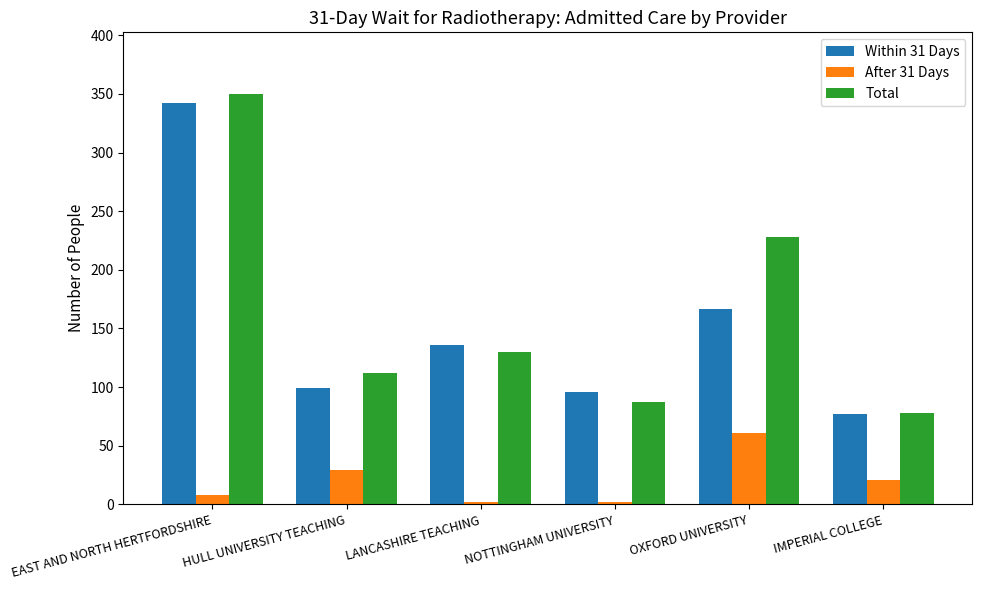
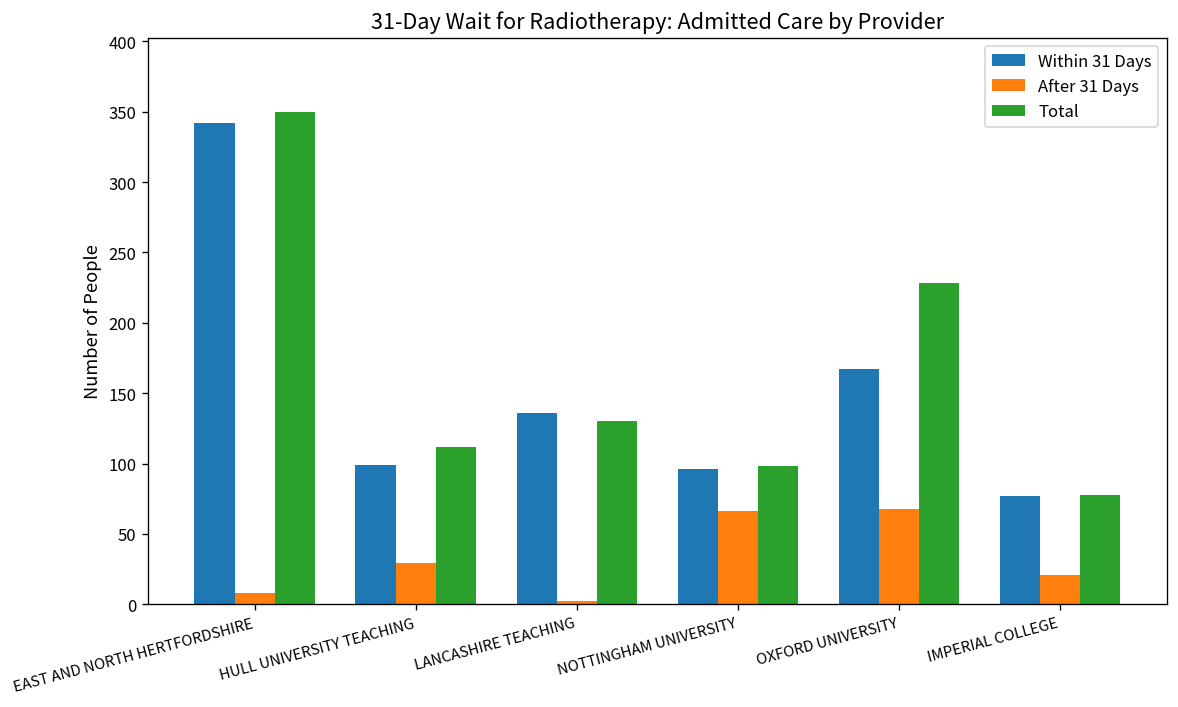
After 31 Days, NOTTINGHAM UNIVERSITY: 2 -> 66
Total, NOTTINGHAM UNIVERSITY: 87 -> 98
After 31 Days, OXFORD UNIVERSITY: 61 -> 68
